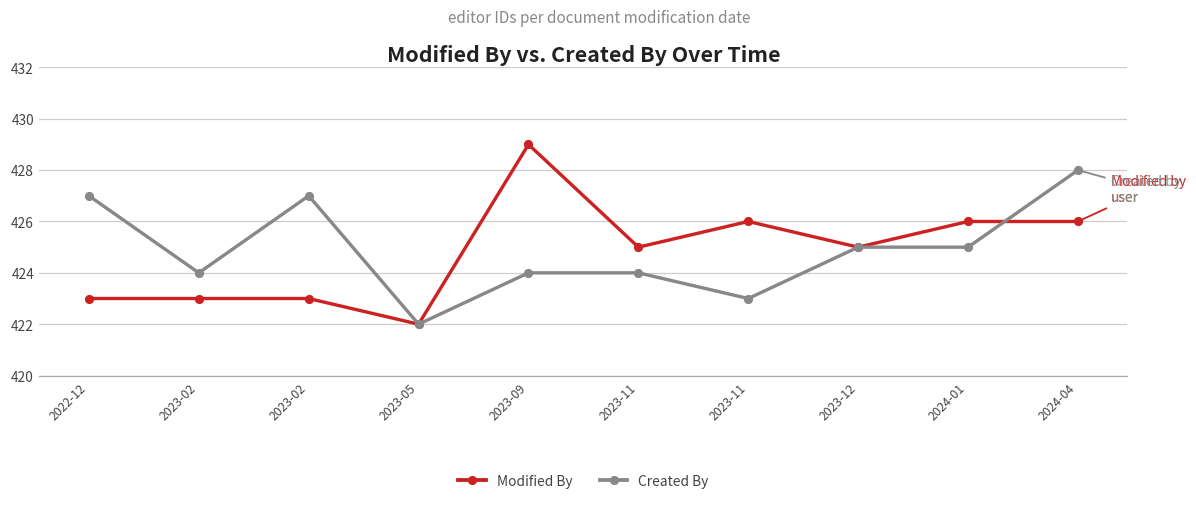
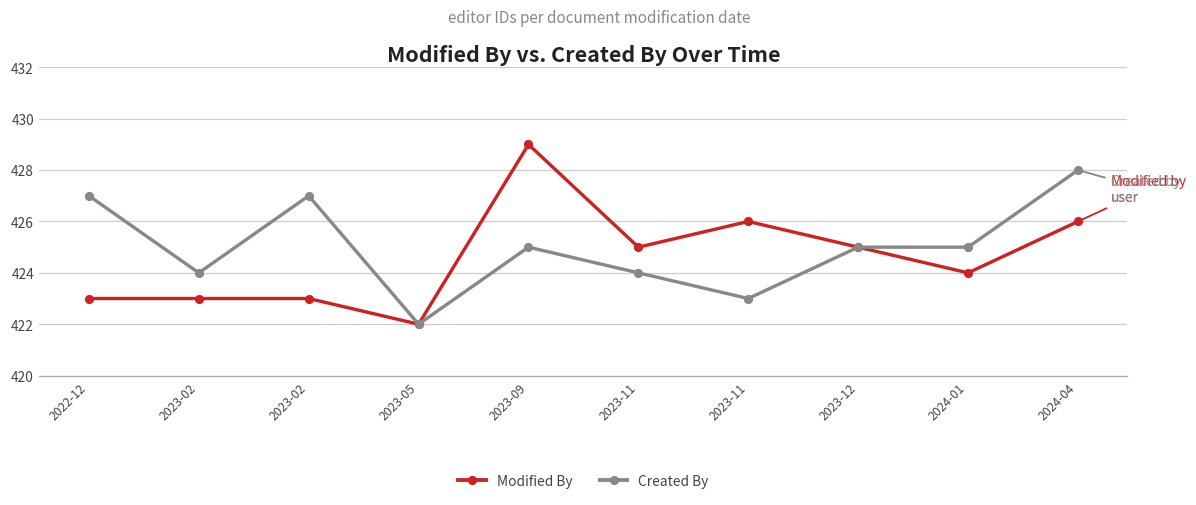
Created By, 2023-09: 424 -> 425
Modified By, 2024-01: 426 -> 424
